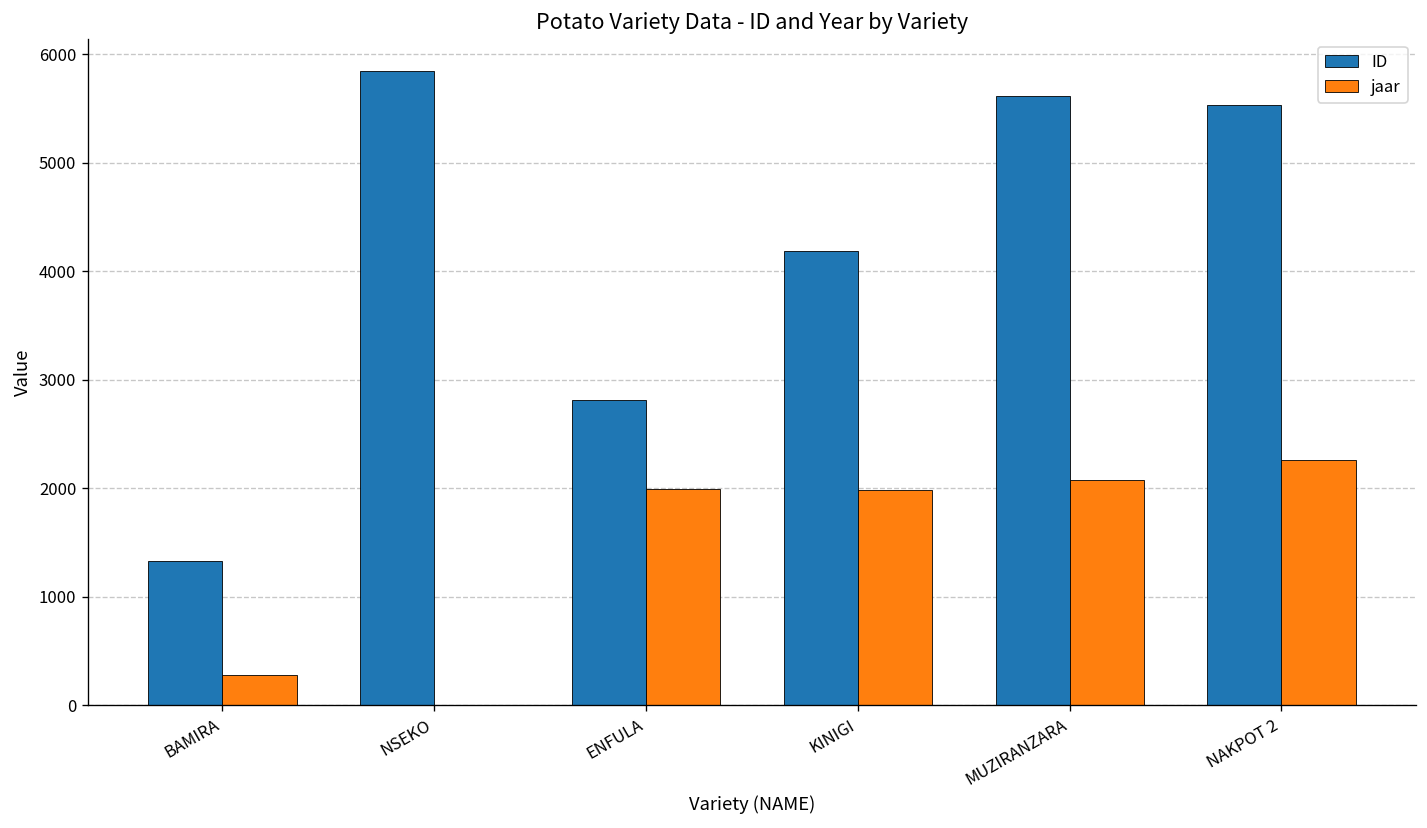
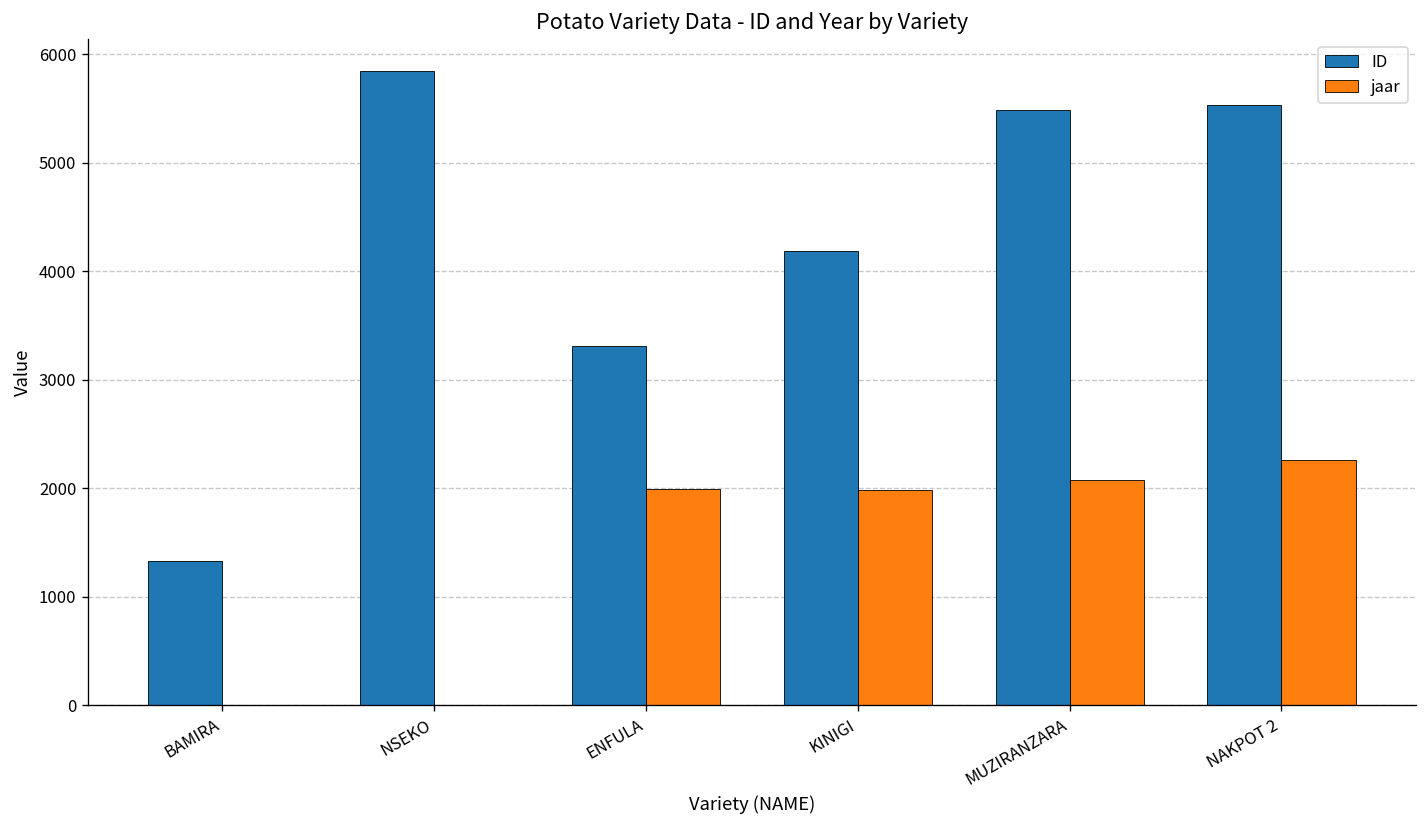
jaar, BAMIRA: 300 -> 0
ID, ENFULA: 2800 -> 3300
ID, MUZIRANZARA: 5600 -> 5500
